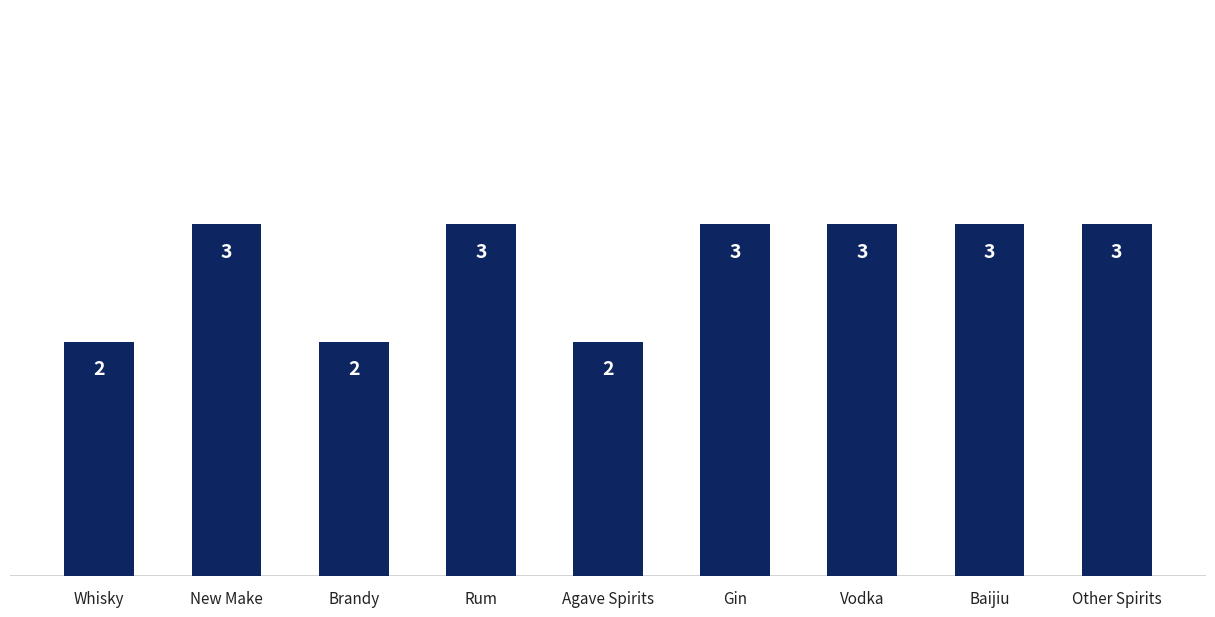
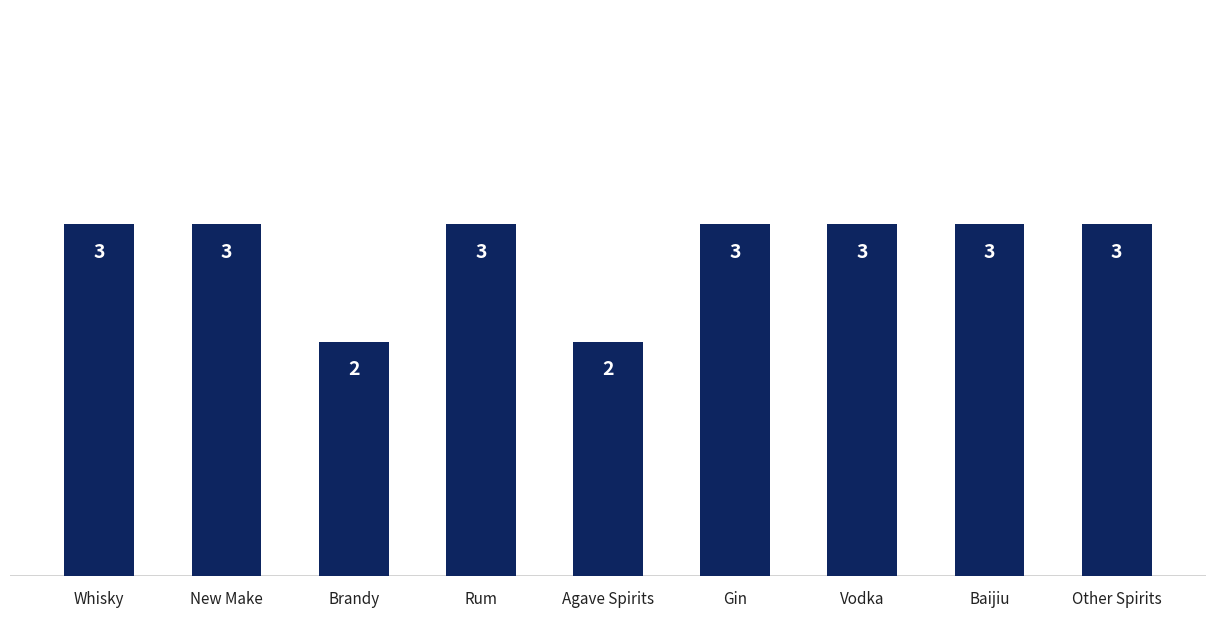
Whisky: 2 -> 3
